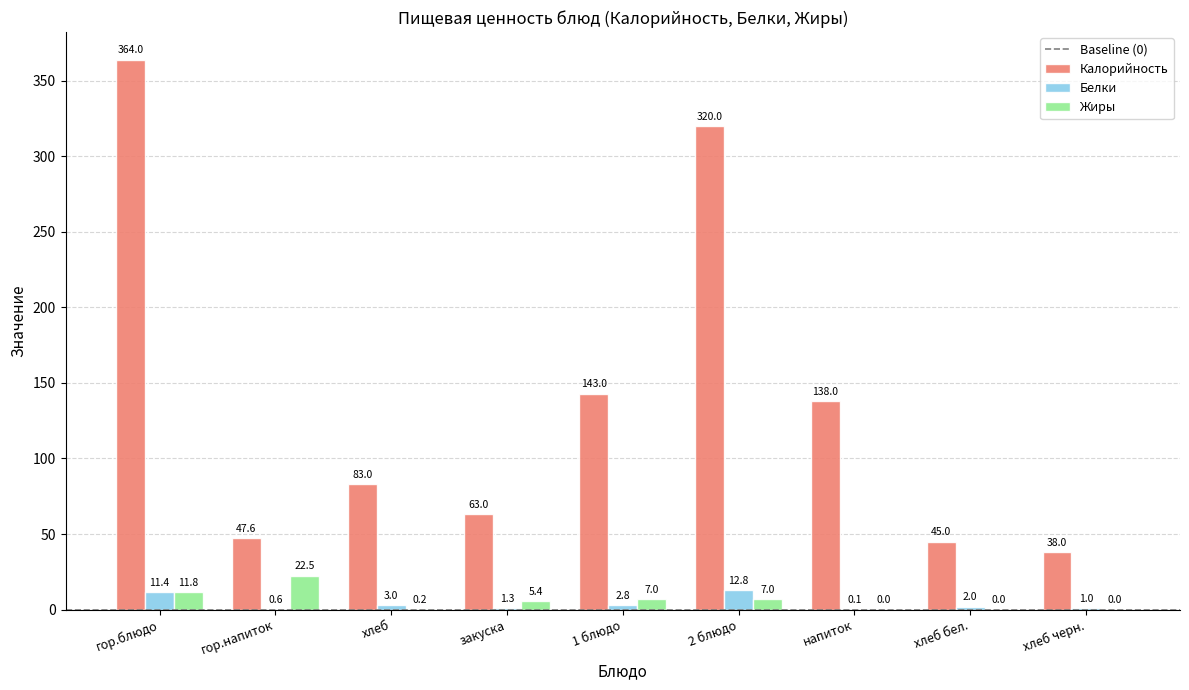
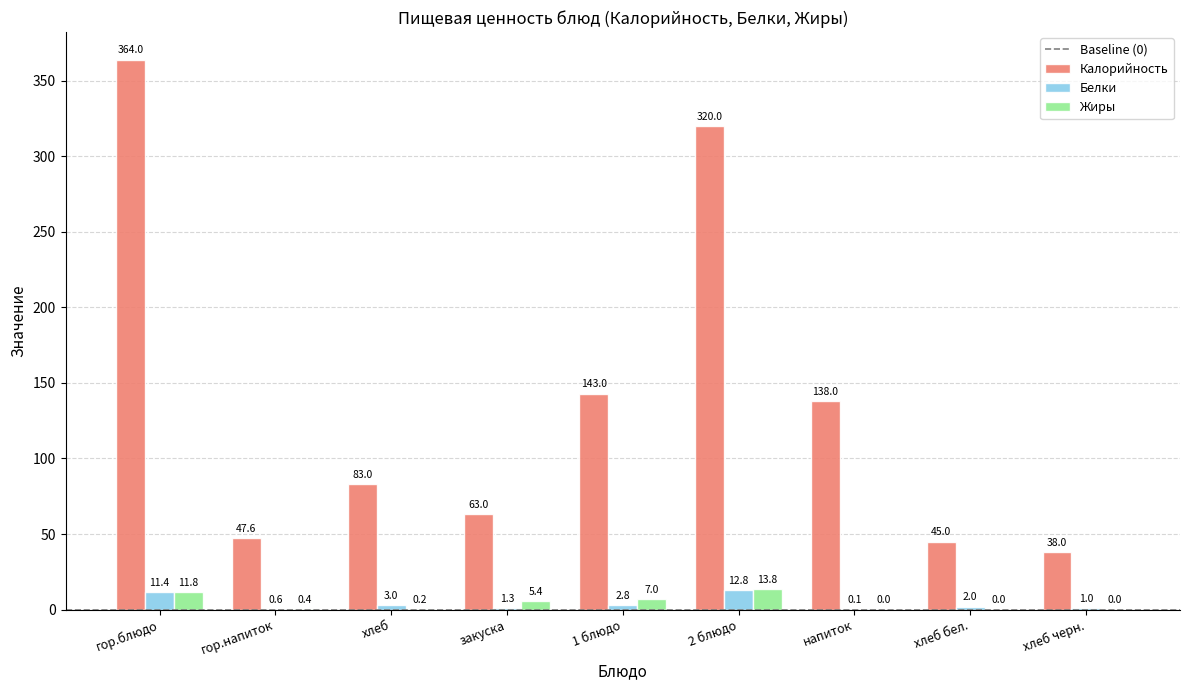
Жиры, гор.напиток: 22.5 -> 0.4
Жиры, 2 блюдо: 7.0 -> 13.8
